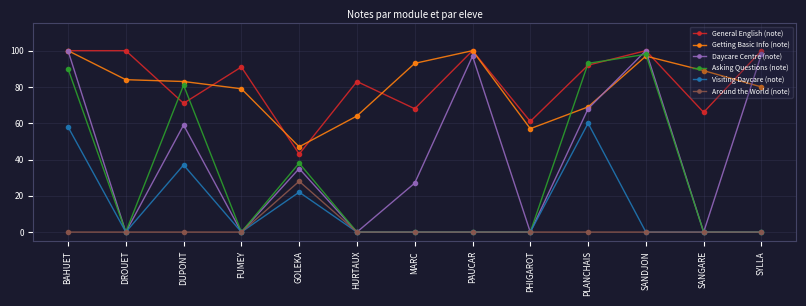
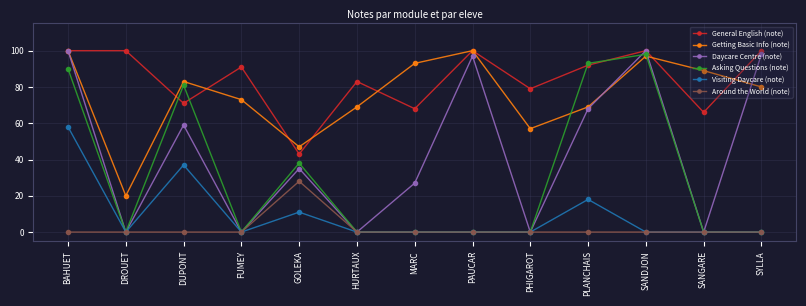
Getting Basic Info (note), DROUET: 84 -> 20
Getting Basic Info (note), FUMEY: 79 -> 73
Visiting Daycare (note), GOLEKA: 22 -> 11
Getting Basic Info (note), HURTAUX: 64 -> 69
General English (note), PHIGAROT: 61 -> 79
Visiting Daycare (note), PLANCHAIS: 60 -> 18
